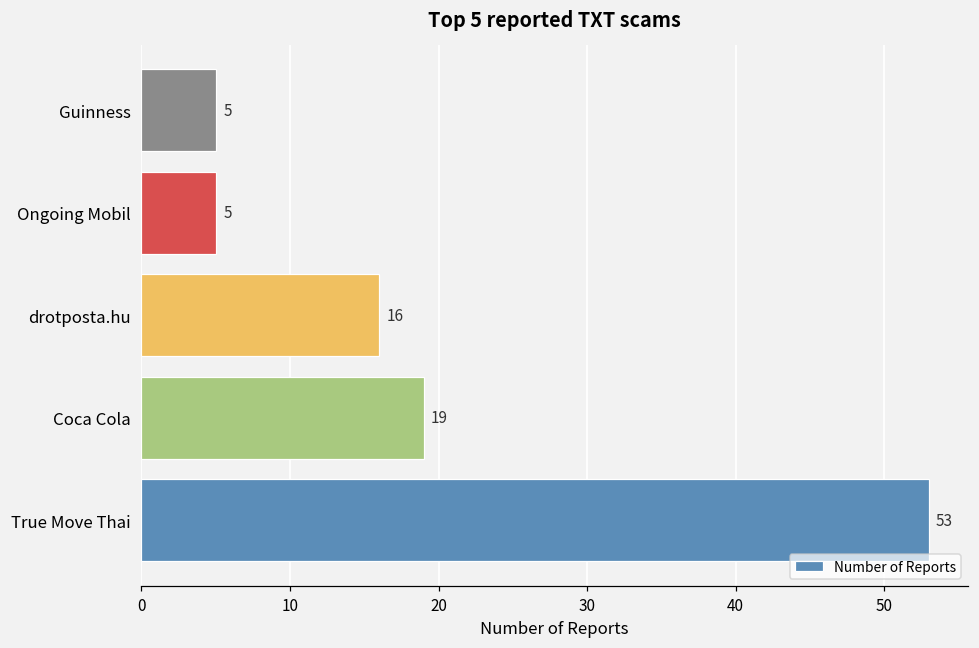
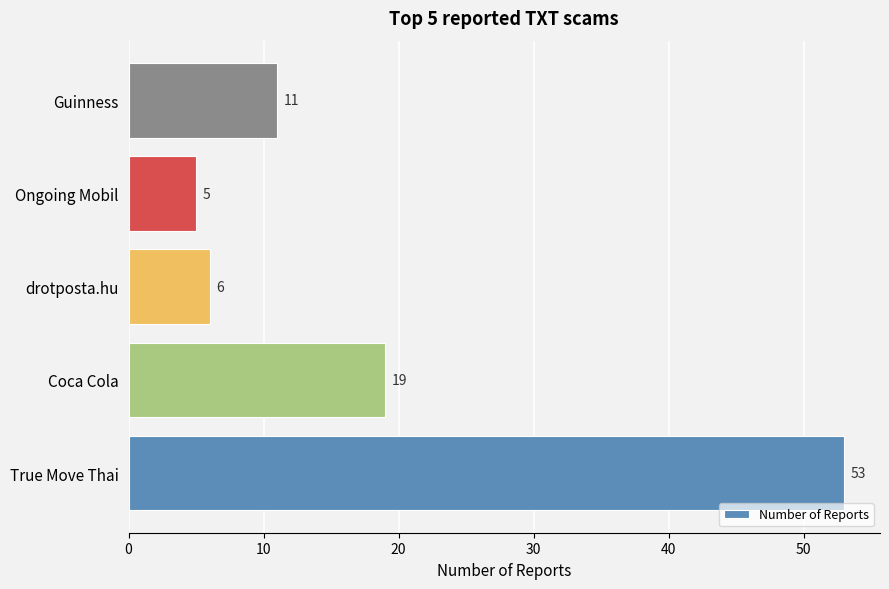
Guinness: 5 -> 11
drotposta.hu: 16 -> 6
